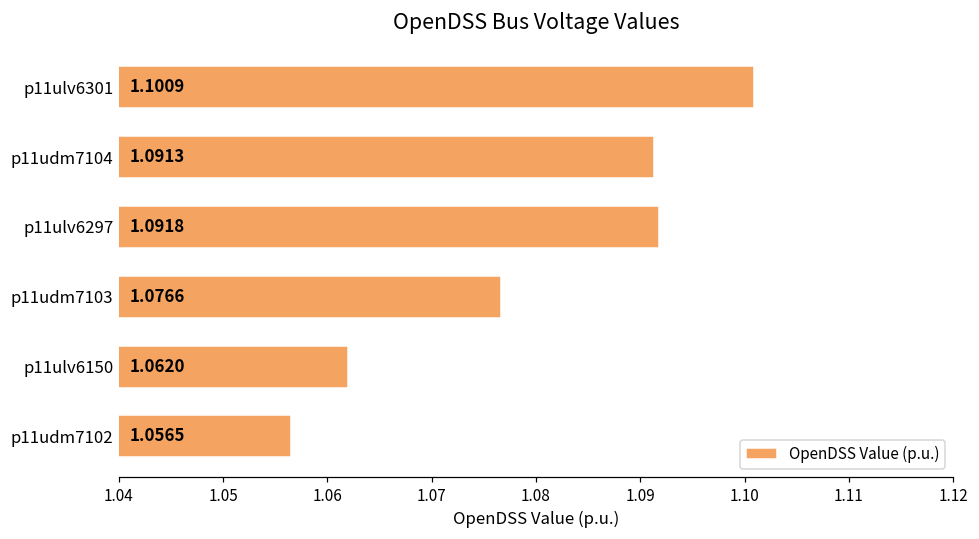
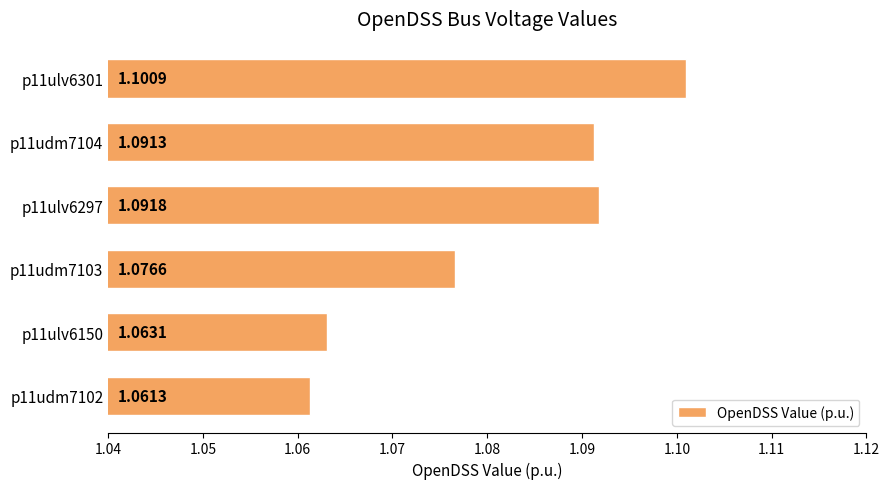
p11ulv6150: 1.0620 -> 1.0631
p11udm7102: 1.0565 -> 1.0613
